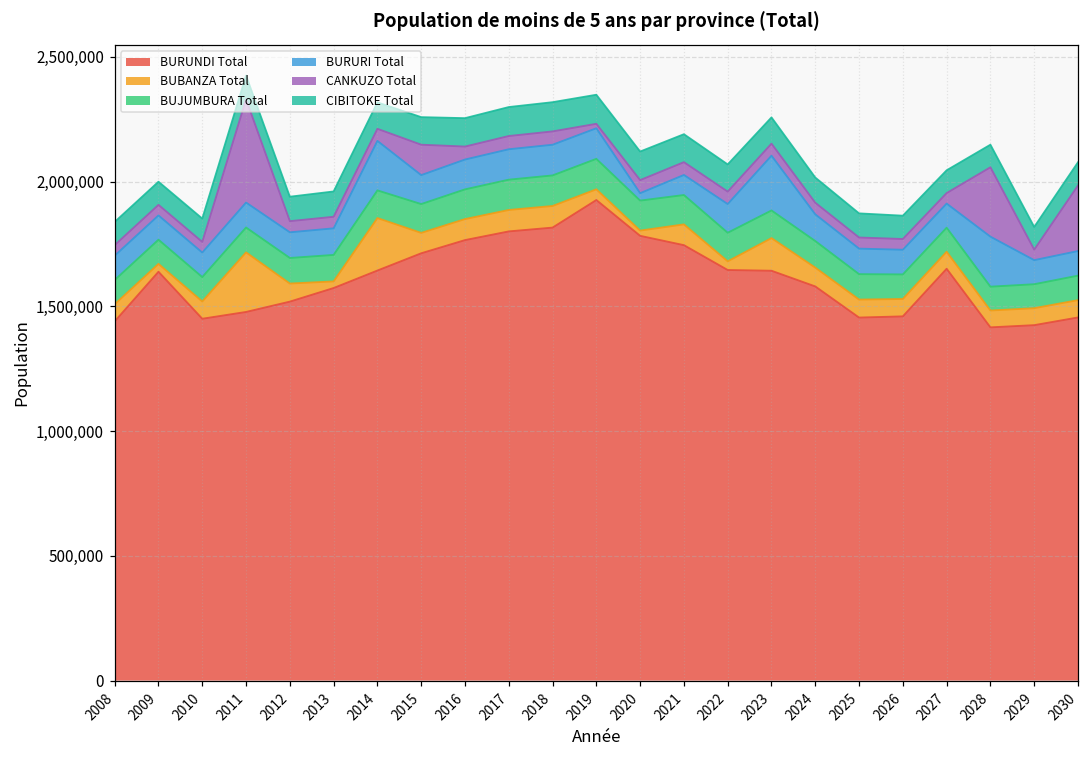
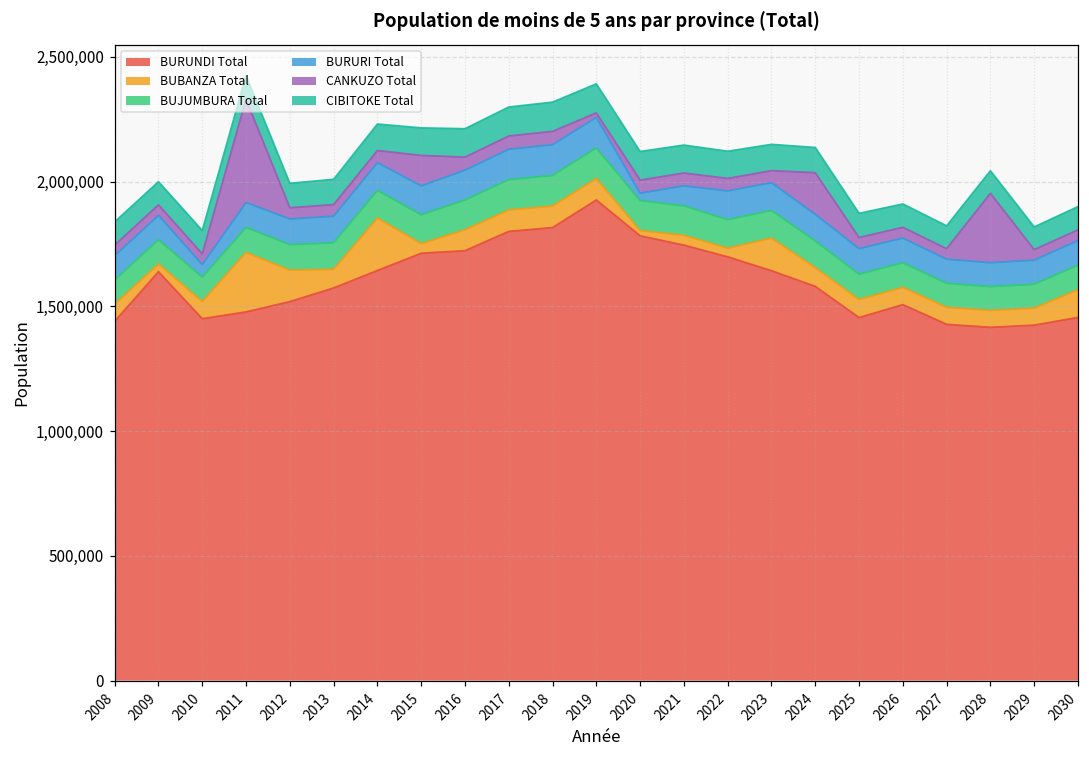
BURURI Total, 2010: 100,000 -> 50,000
BUBANZA Total, 2012: 70,000 -> 130,000
BUBANZA Total, 2013: 30,000 -> 80,000
BURURI Total, 2014: 200,000 -> 110,000
BUBANZA Total, 2015: 80,000 -> 40,000
BURUNDI Total, 2016: 1,770,000 -> 1,720,000
BUBANZA Total, 2019: 40,000 -> 90,000
BUBANZA Total, 2021: 80,000 -> 40,000
BURUNDI Total, 2022: 1,650,000 -> 1,700,000
BURURI Total, 2023: 220,000 -> 110,000
CANKUZO Total, 2024: 50,000 -> 170,000
BURUNDI Total, 2026: 1,460,000 -> 1,510,000
BURUNDI Total, 2027: 1,650,000 -> 1,430,000
BURURI Total, 2028: 200,000 -> 100,000
BUBANZA Total, 2030: 70,000 -> 110,000
CANKUZO Total, 2030: 260,000 -> 40,000
